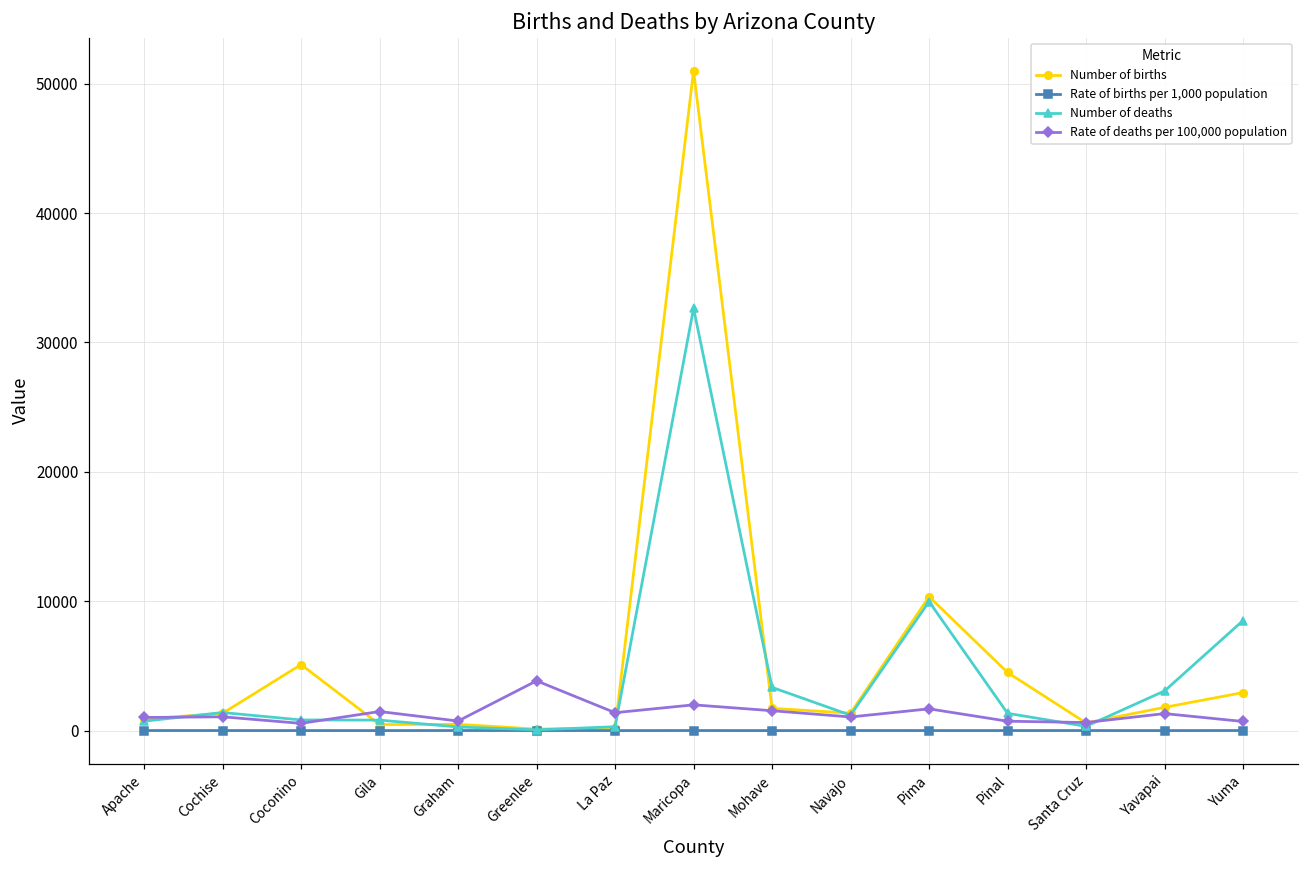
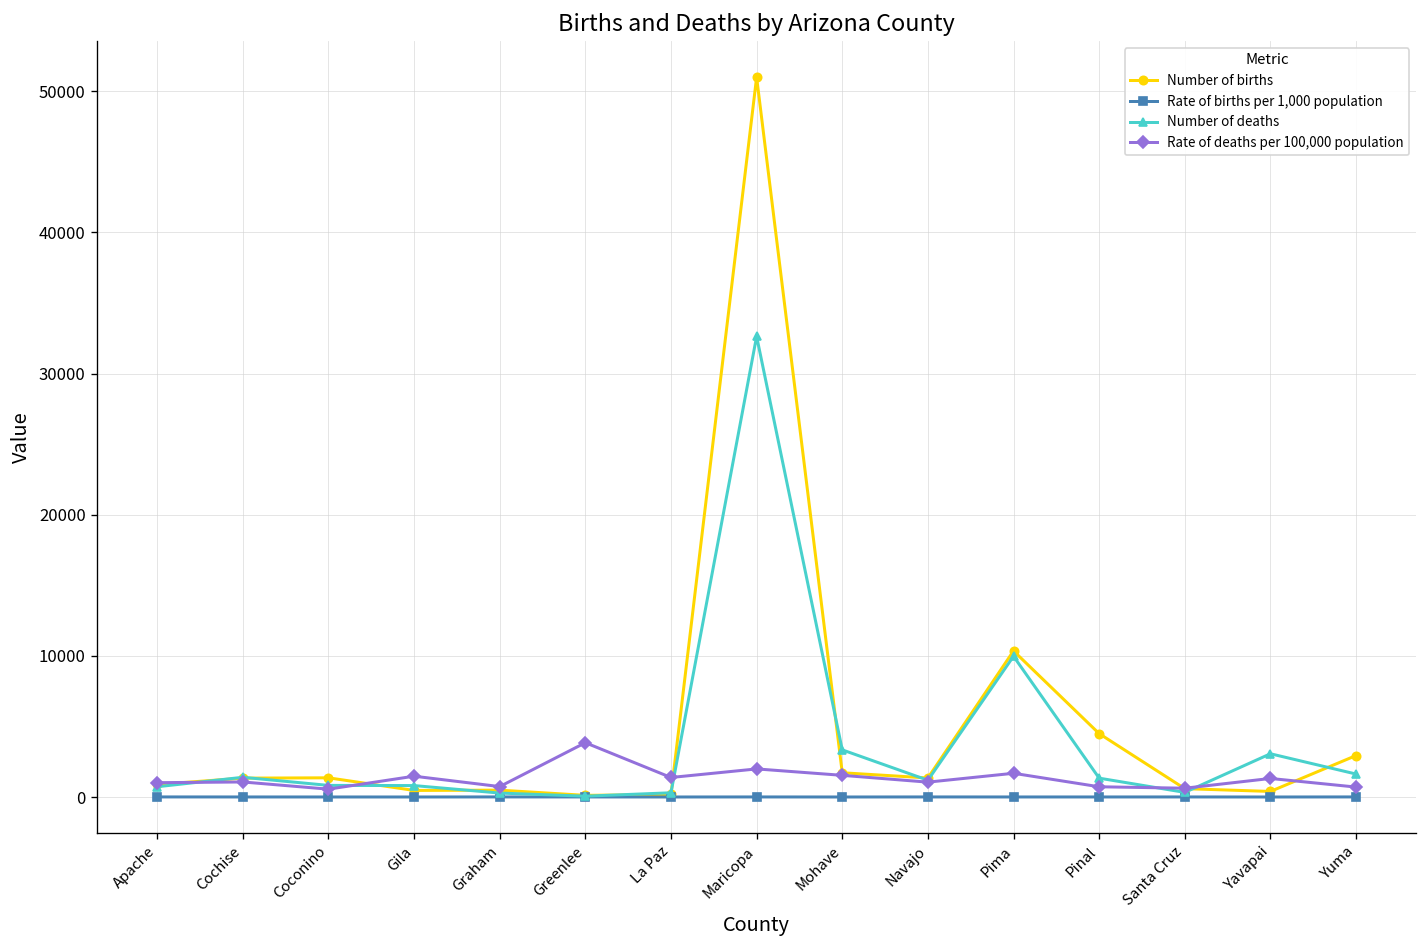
Number of births, Coconino: 5100 -> 1400
Number of births, Yavapai: 1800 -> 400
Number of deaths, Yuma: 8500 -> 1600
